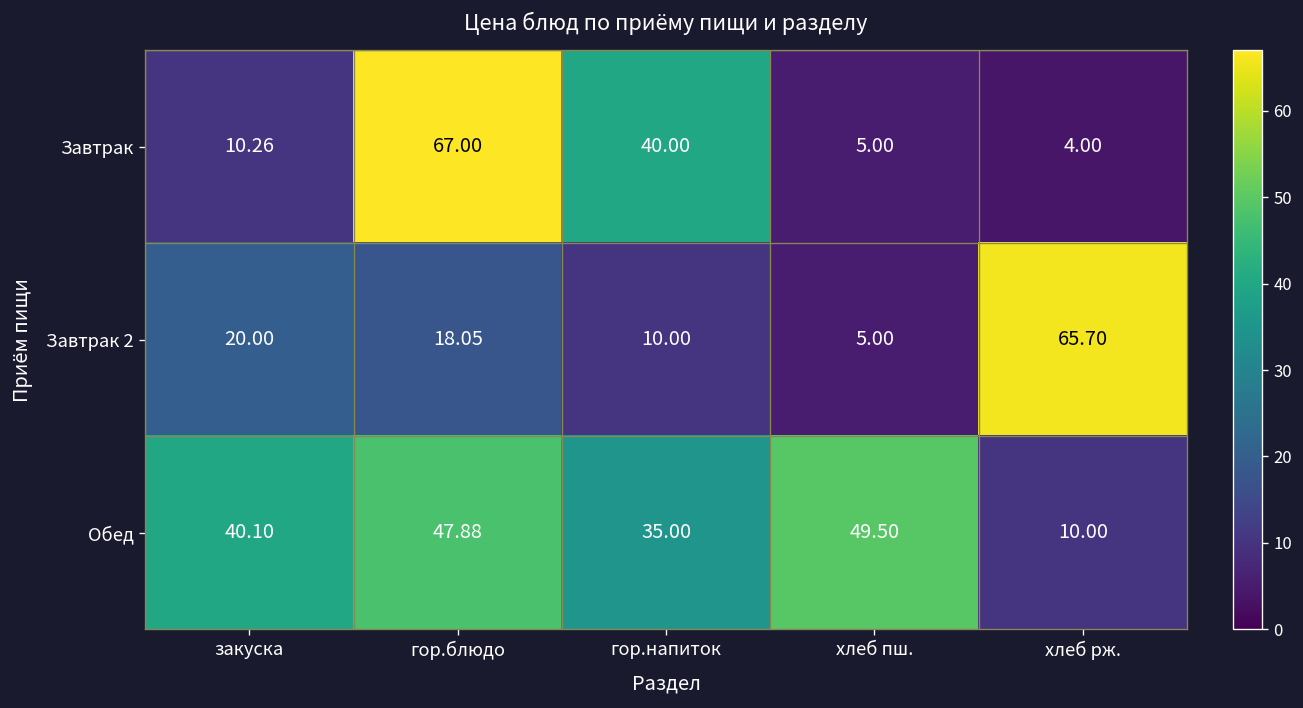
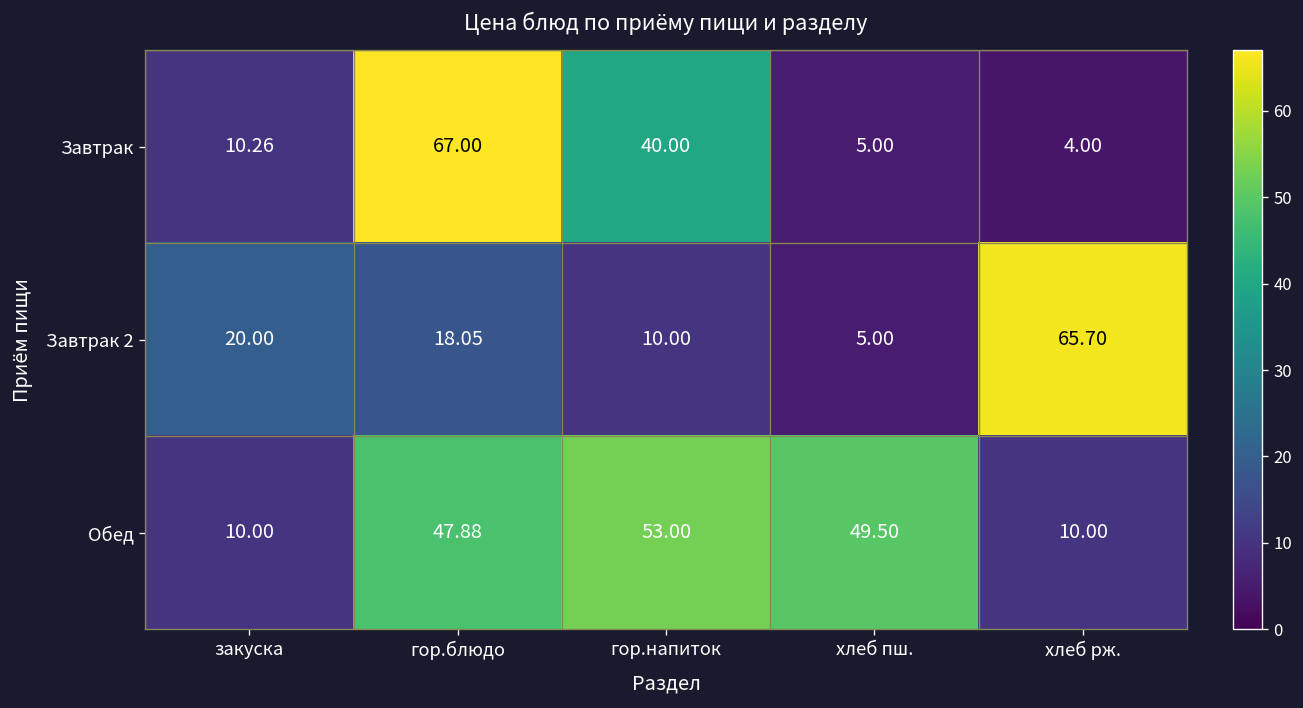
Обед, закуска: 40.10 -> 10.00
Обед, гор.напиток: 35.00 -> 53.00
